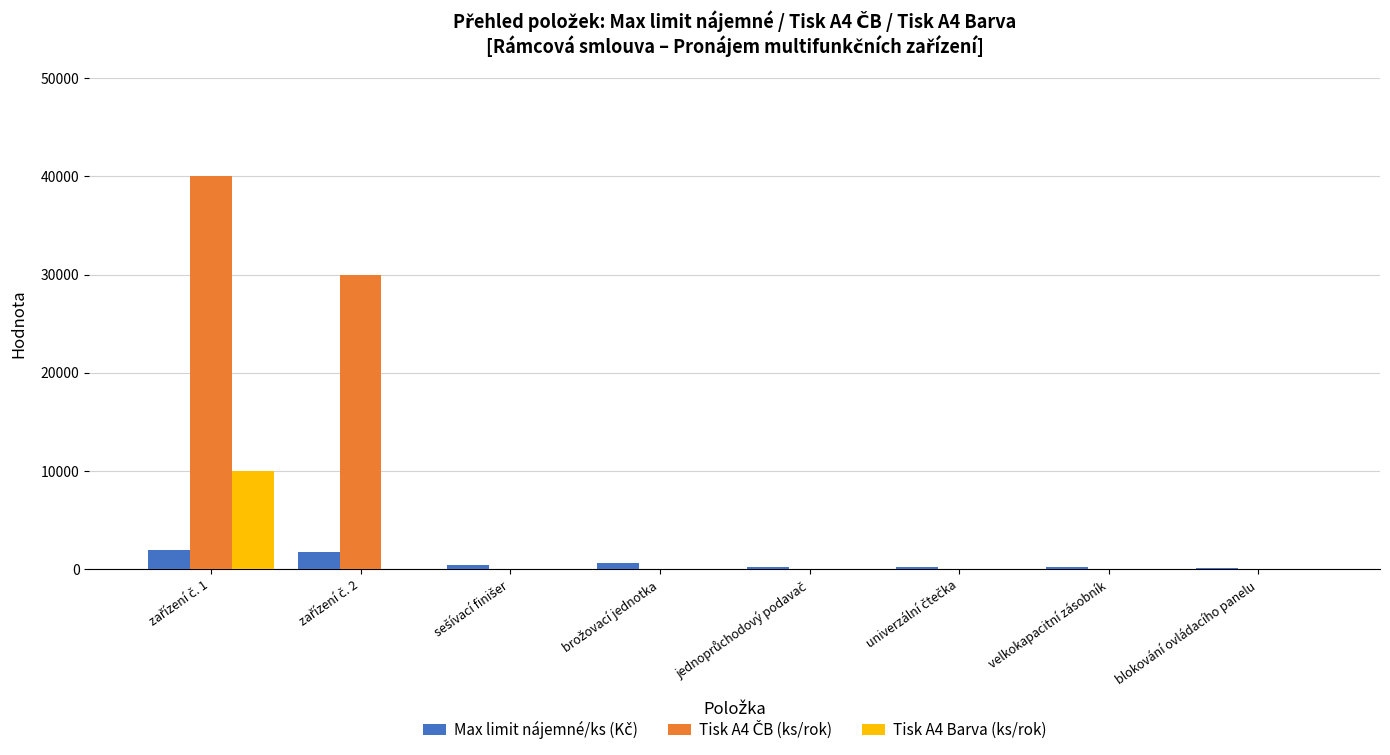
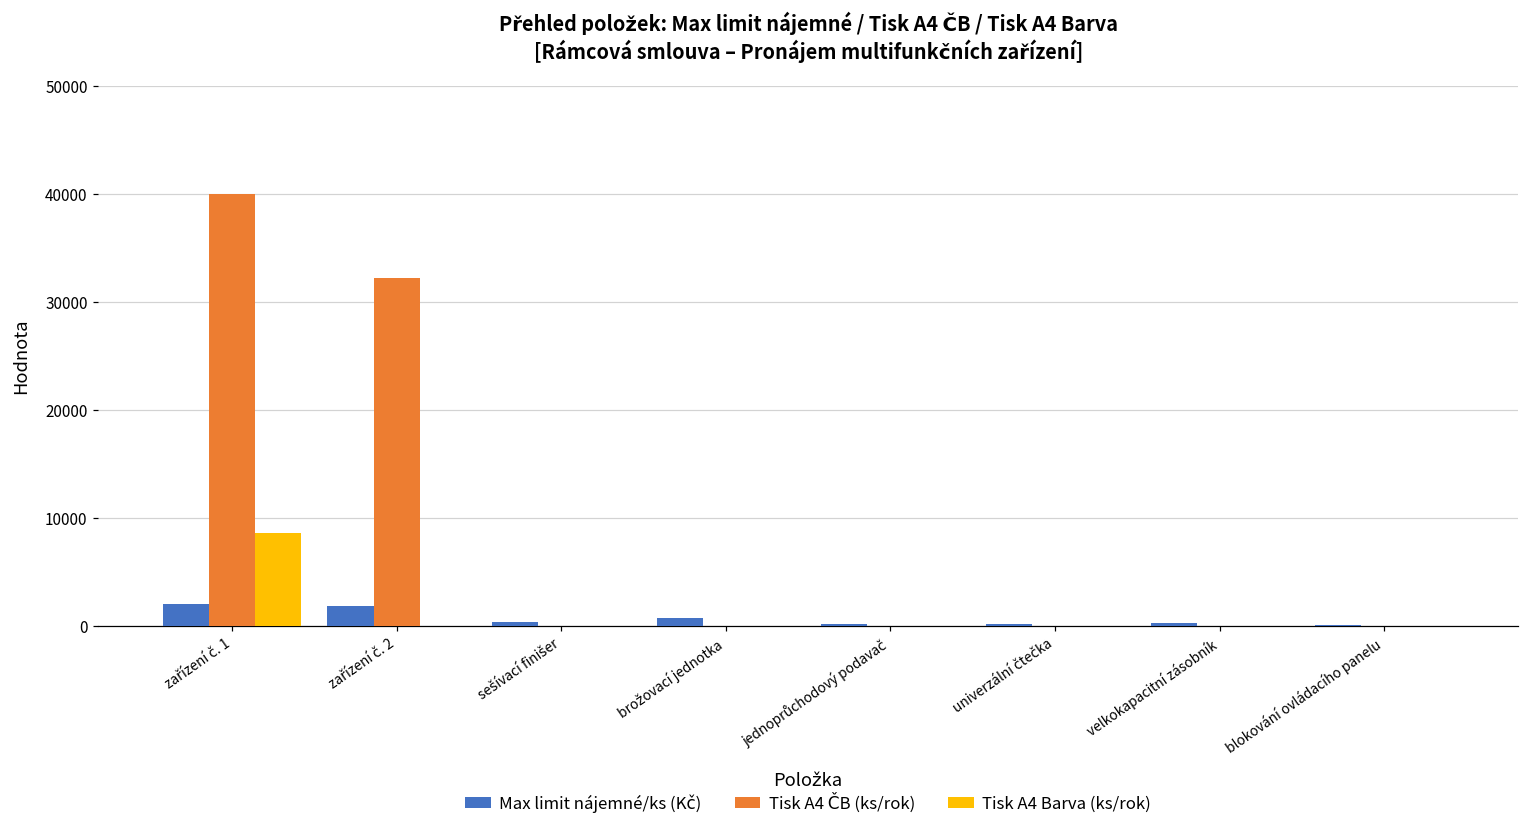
Tisk A4 Barva (ks/rok), zařízení č. 1: 10000 -> 9000
Tisk A4 ČB (ks/rok), zařízení č. 2: 30000 -> 32000
